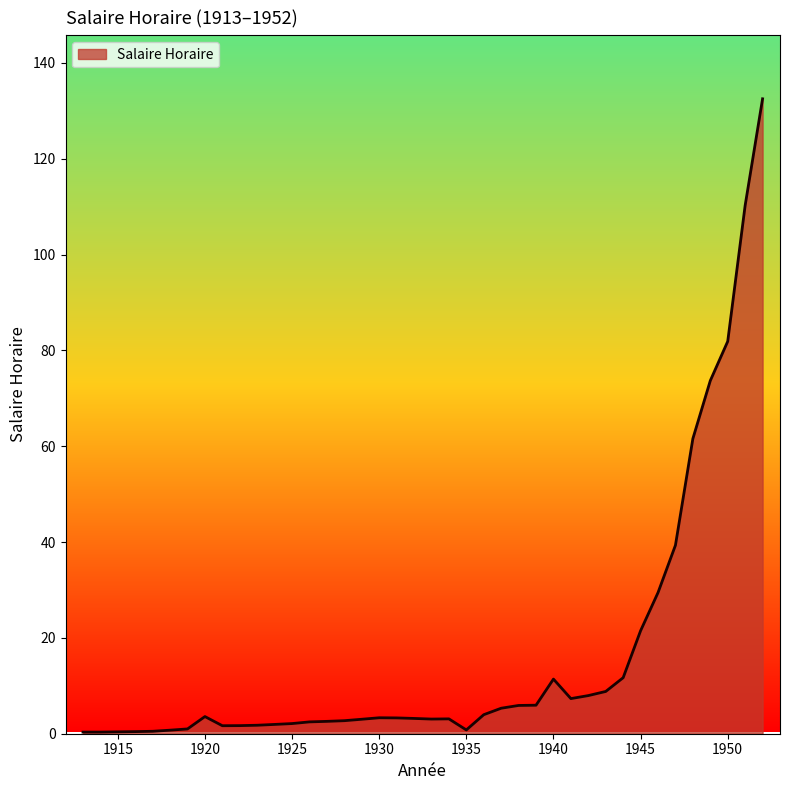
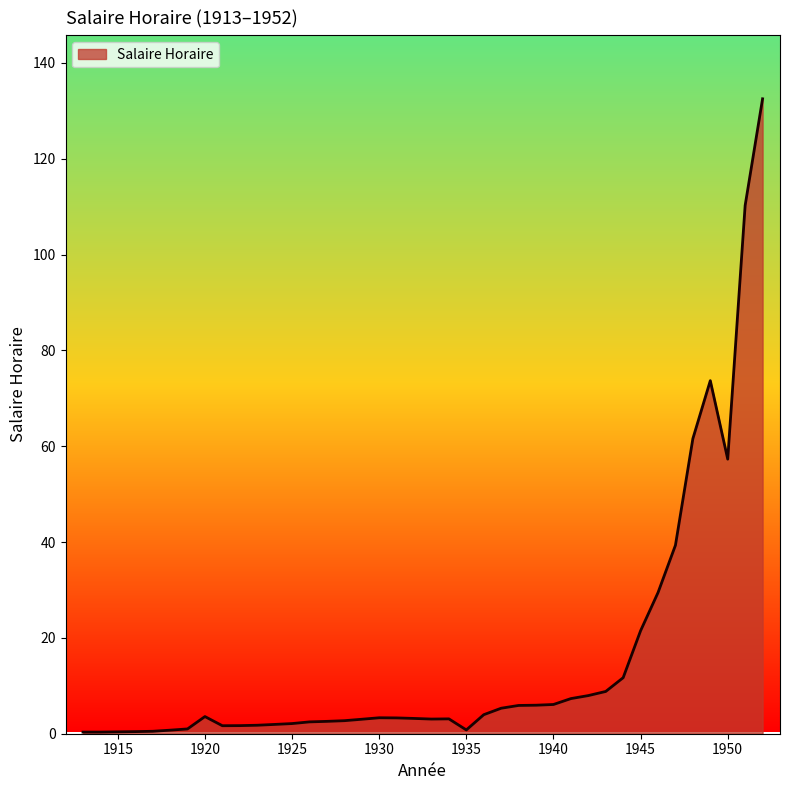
1940: 11 -> 6
1950: 82 -> 57
